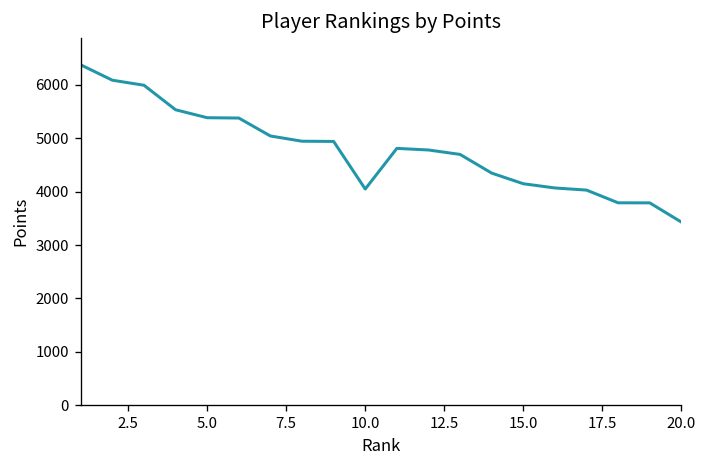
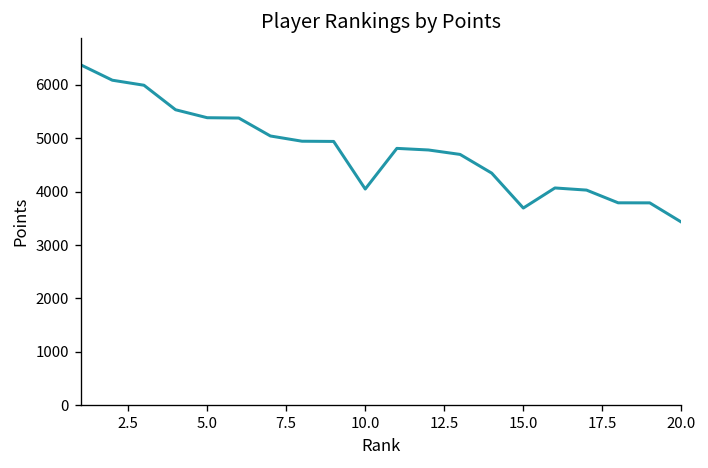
15.0: 4100 -> 3700
